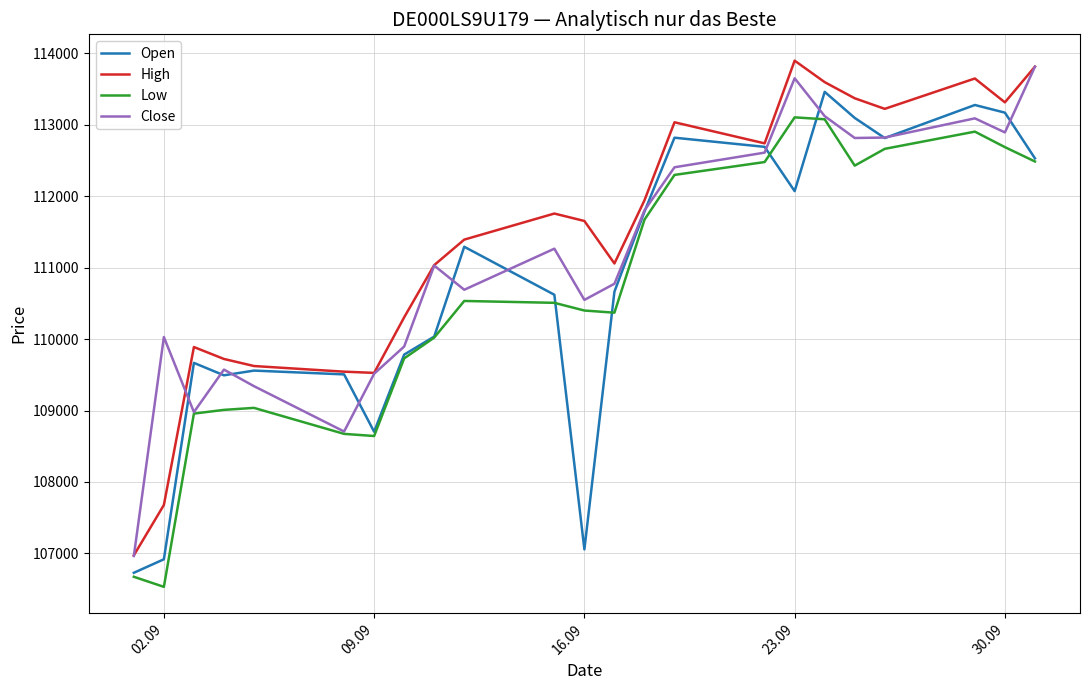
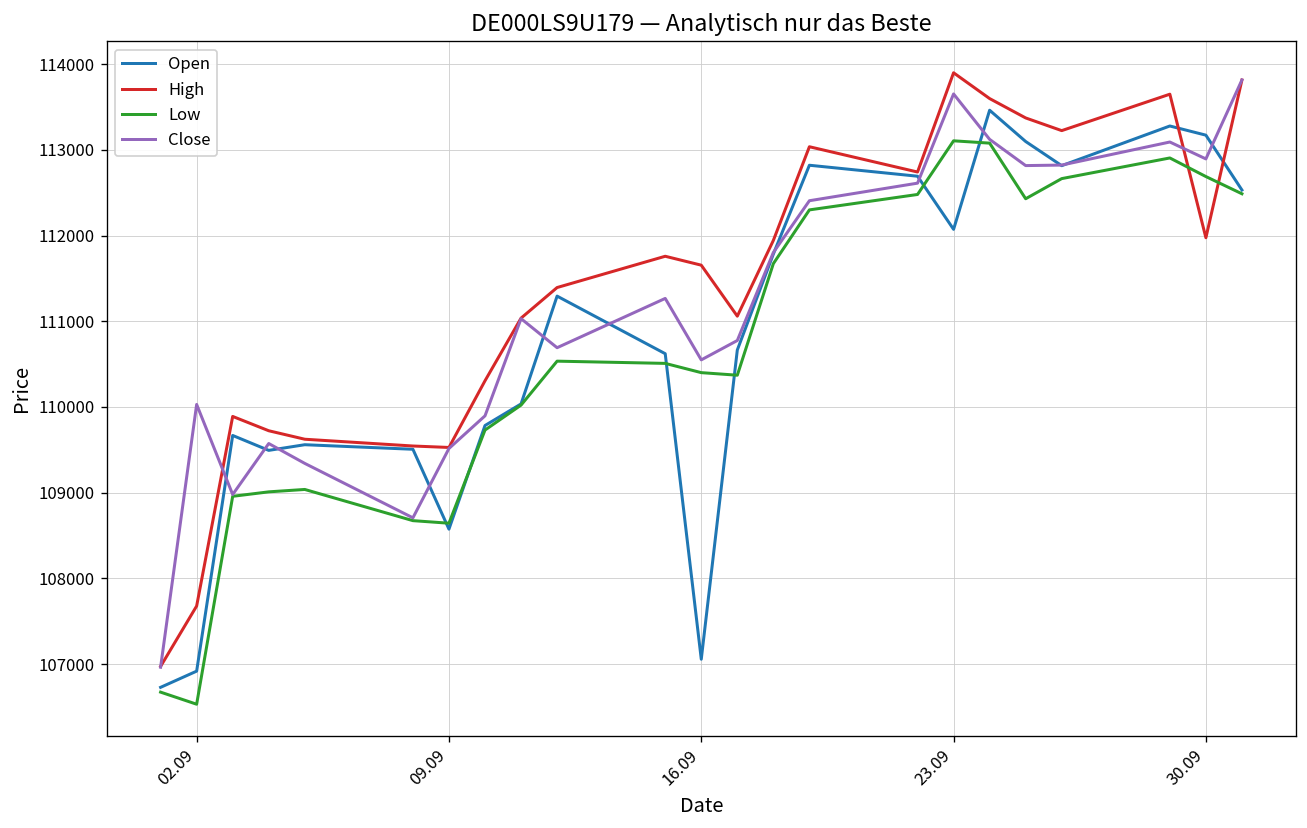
Open, 09.09: 108700 -> 108600
High, 30.09: 113300 -> 112000
